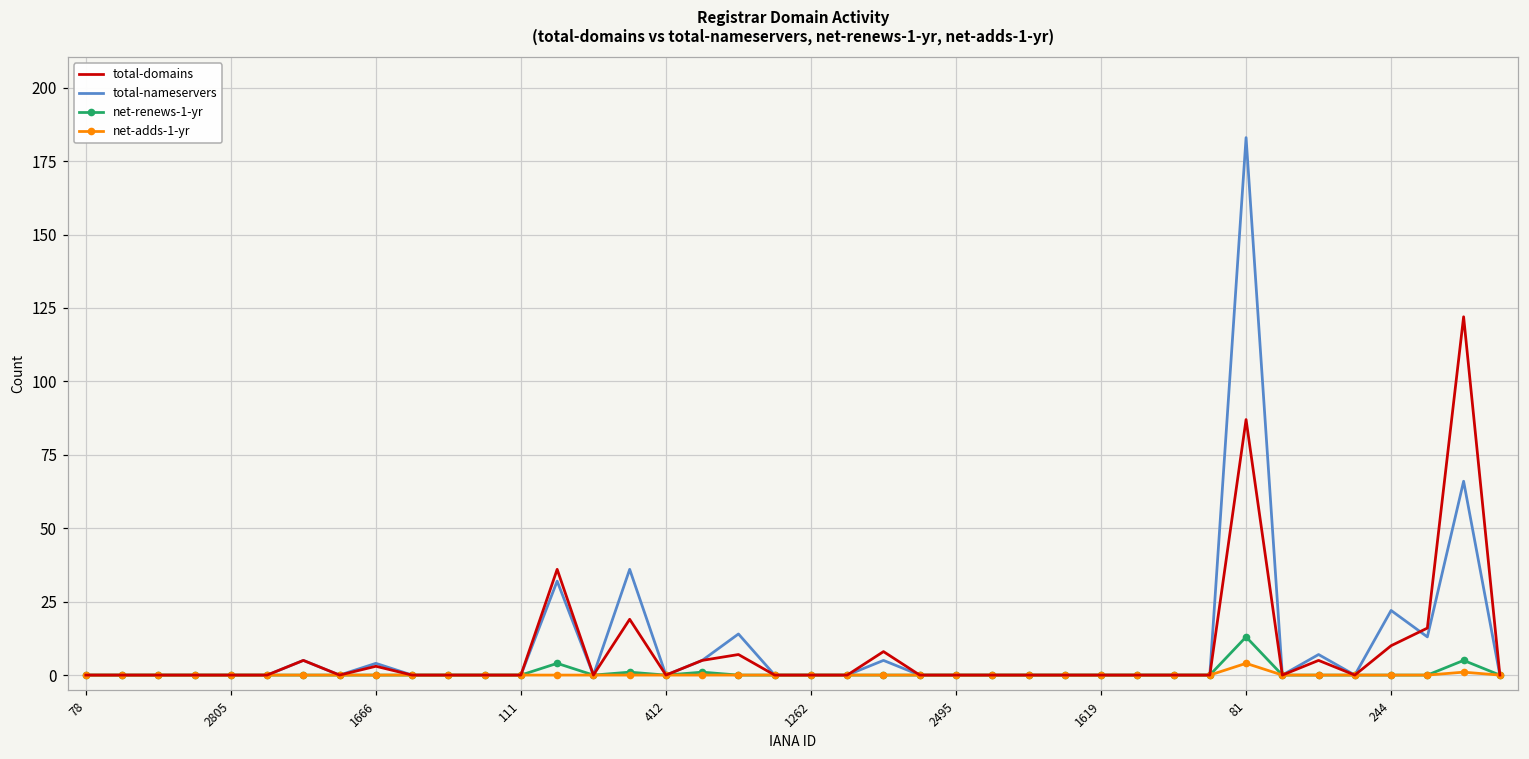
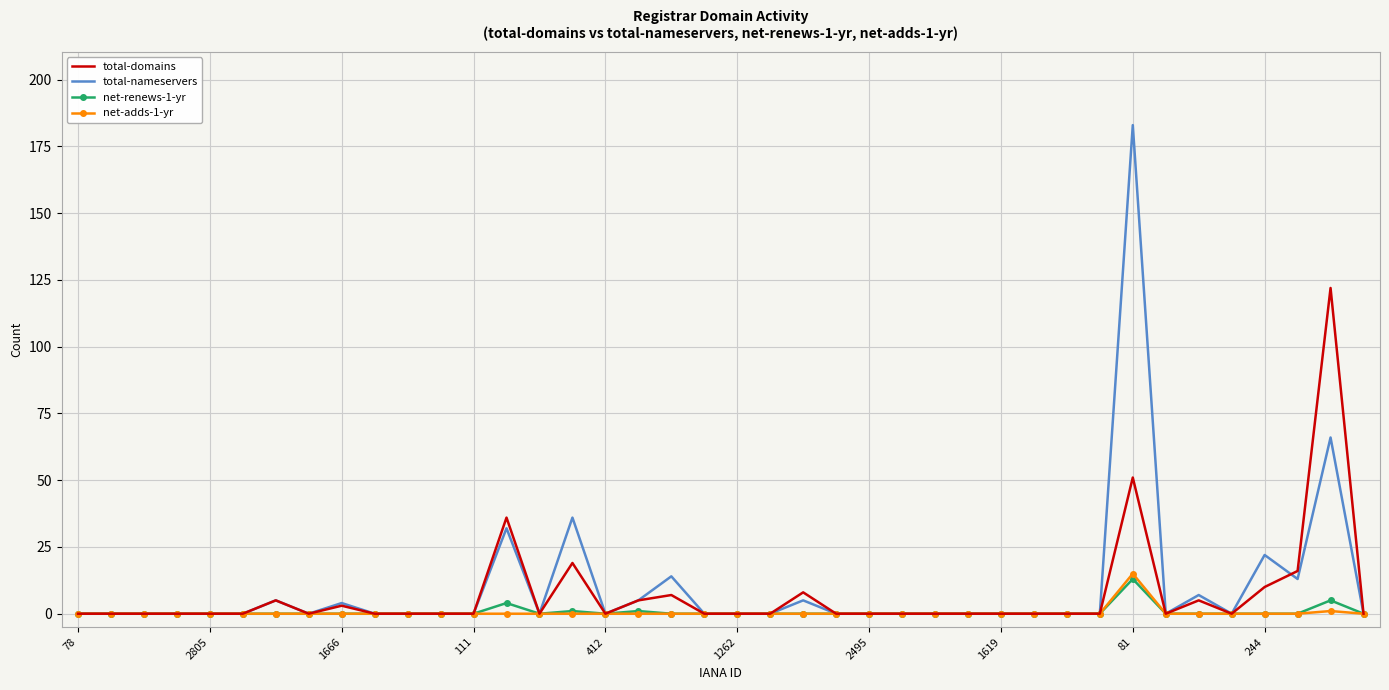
total-domains, 81: 87 -> 51
net-adds-1-yr, 81: 4 -> 15
